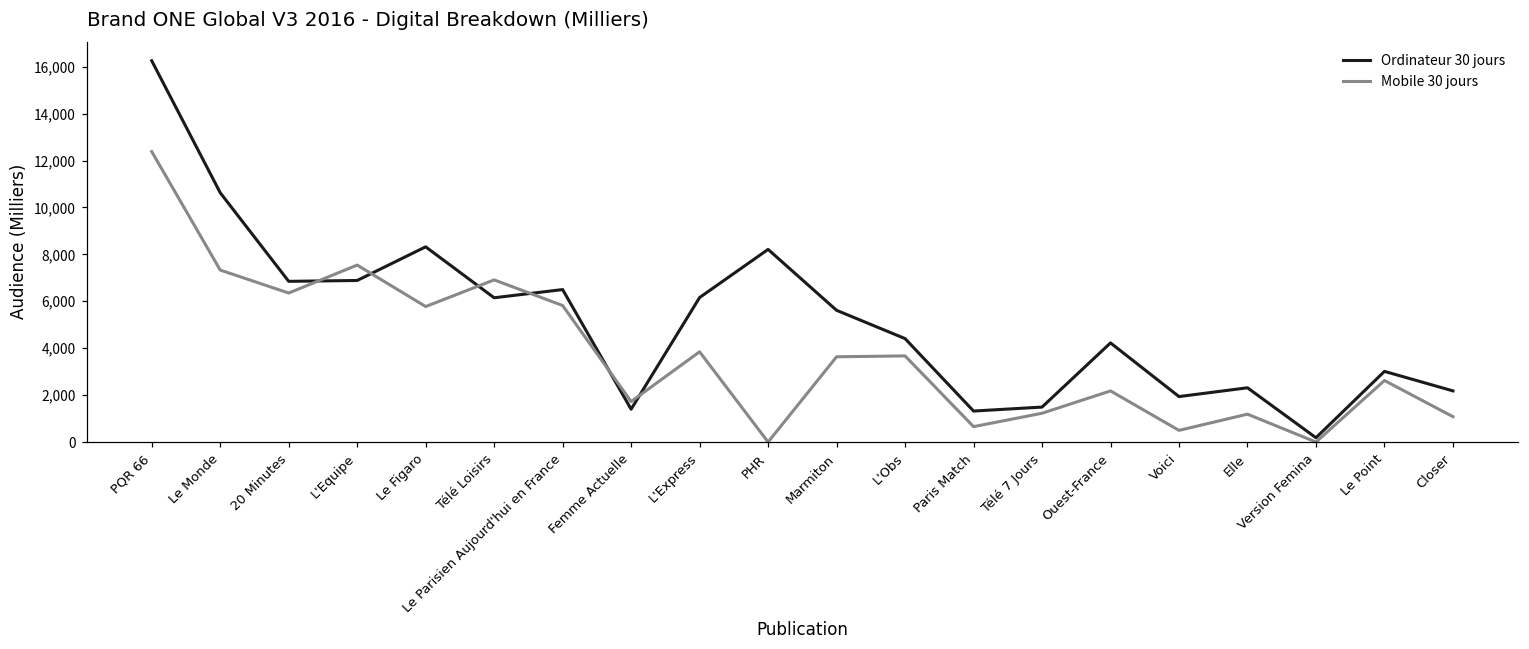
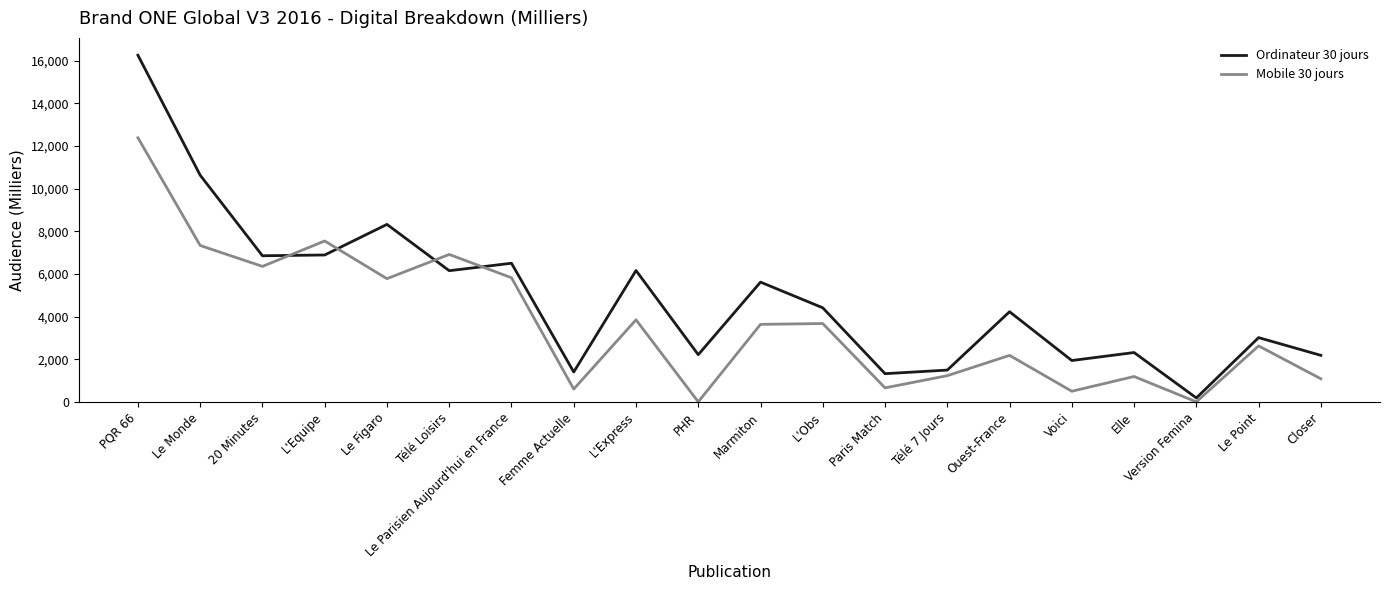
Mobile 30 jours, Femme Actuelle: 1,700 -> 600
Ordinateur 30 jours, PHR: 8,200 -> 2,200
